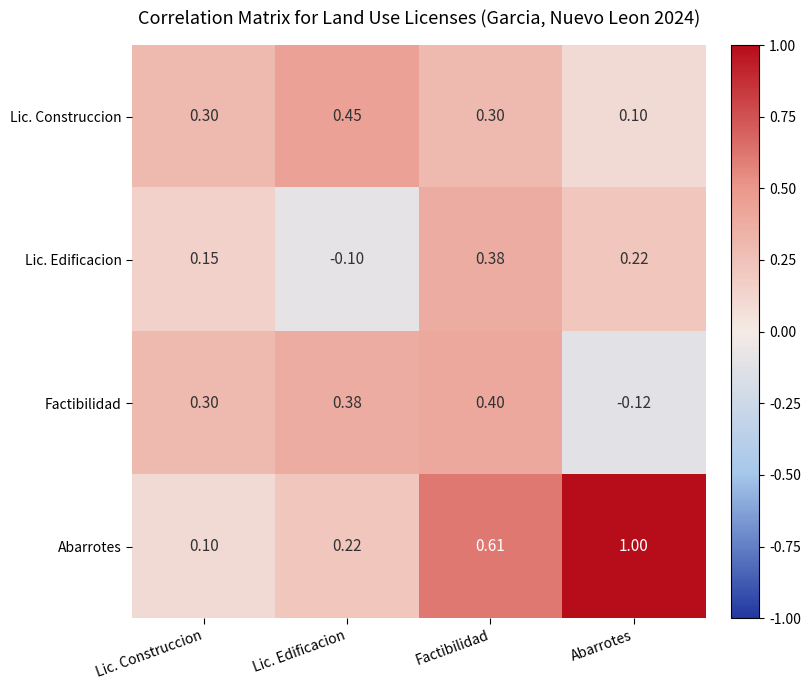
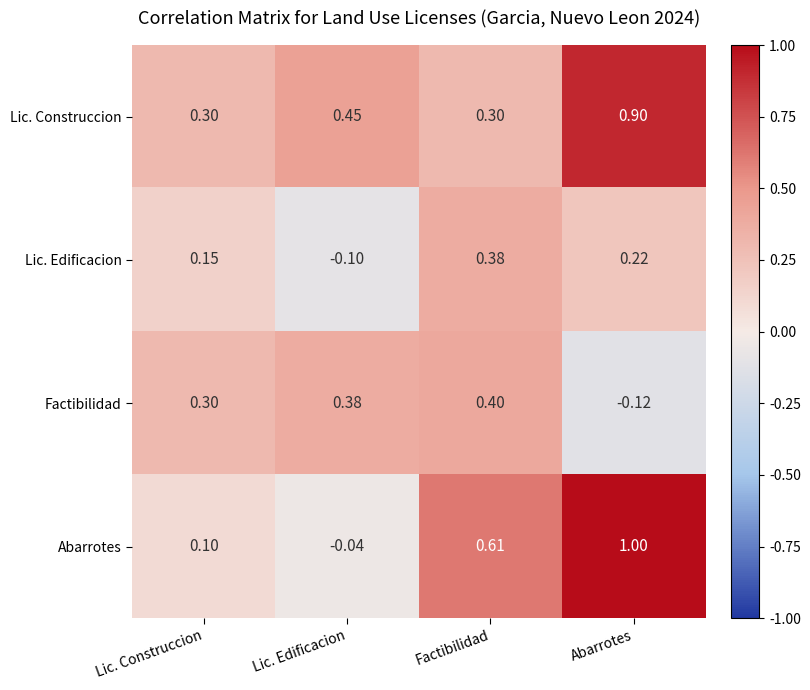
Lic. Construccion, Abarrotes: 0.10 -> 0.90
Abarrotes, Lic. Edificacion: 0.22 -> -0.04
